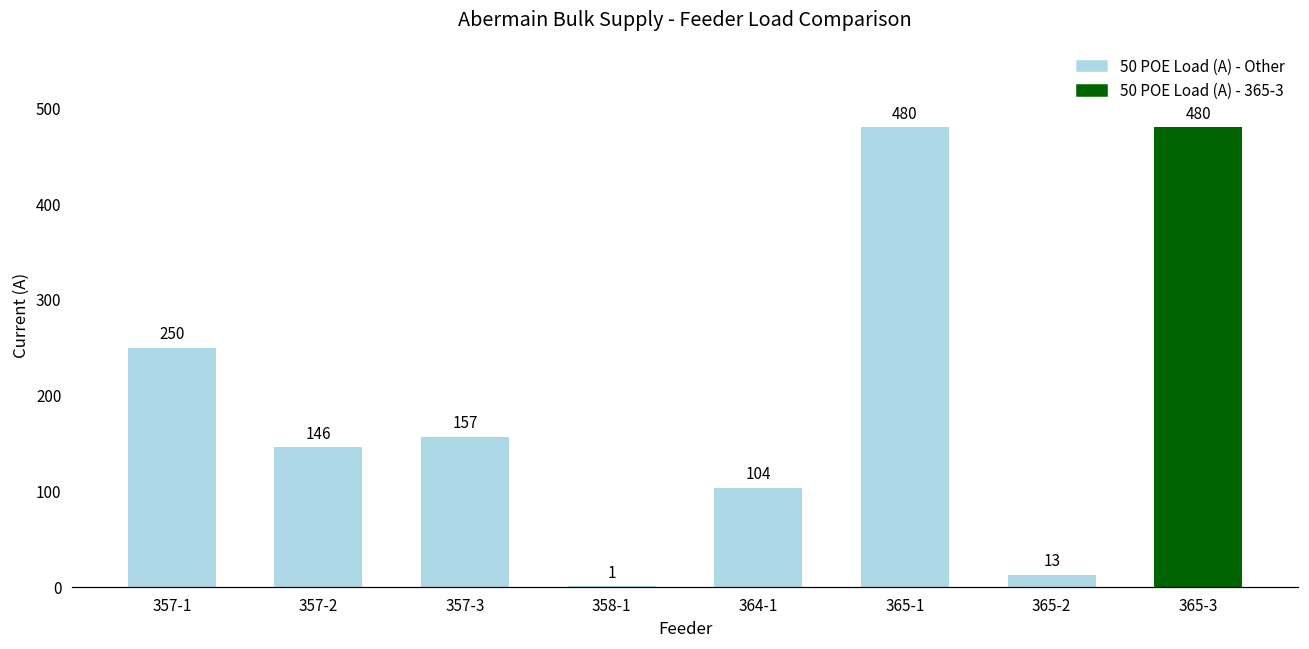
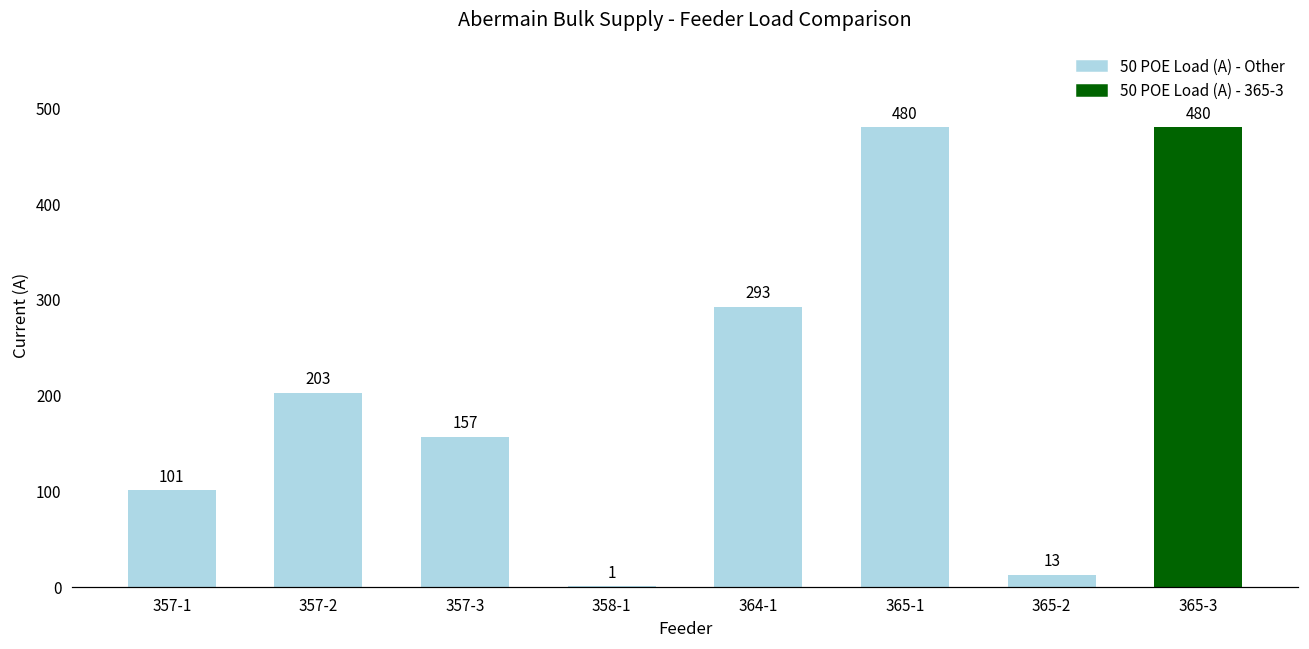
357-1: 250 -> 101
357-2: 146 -> 203
364-1: 104 -> 293
